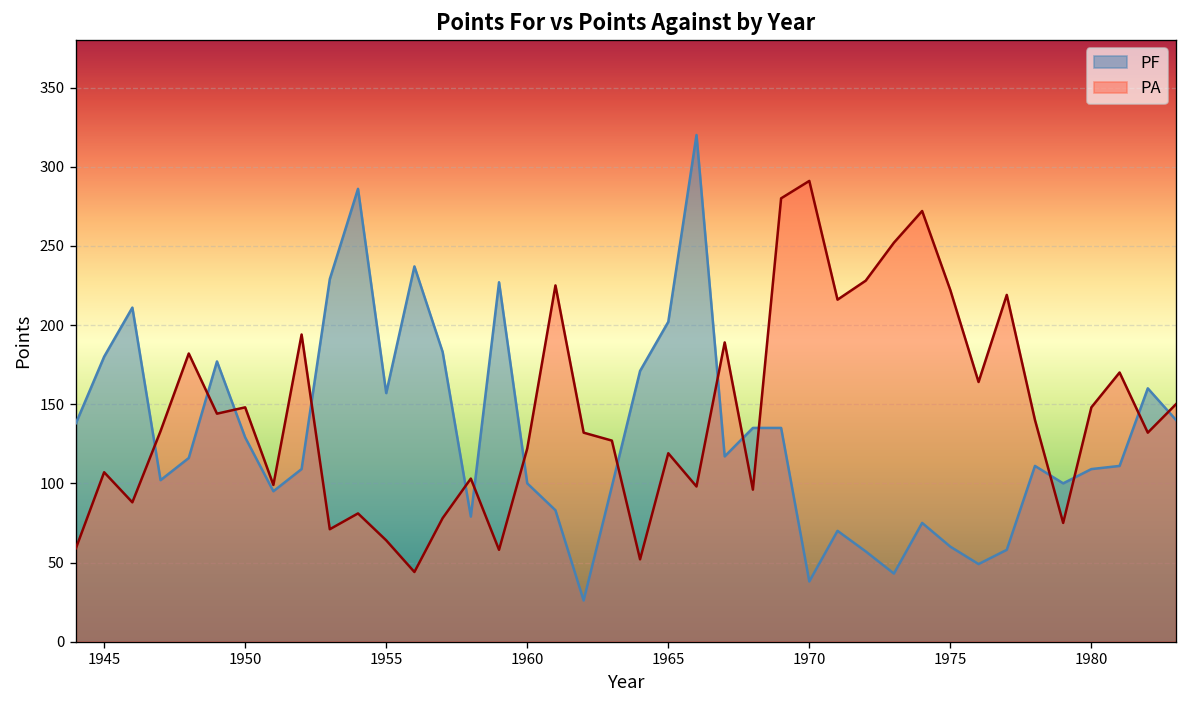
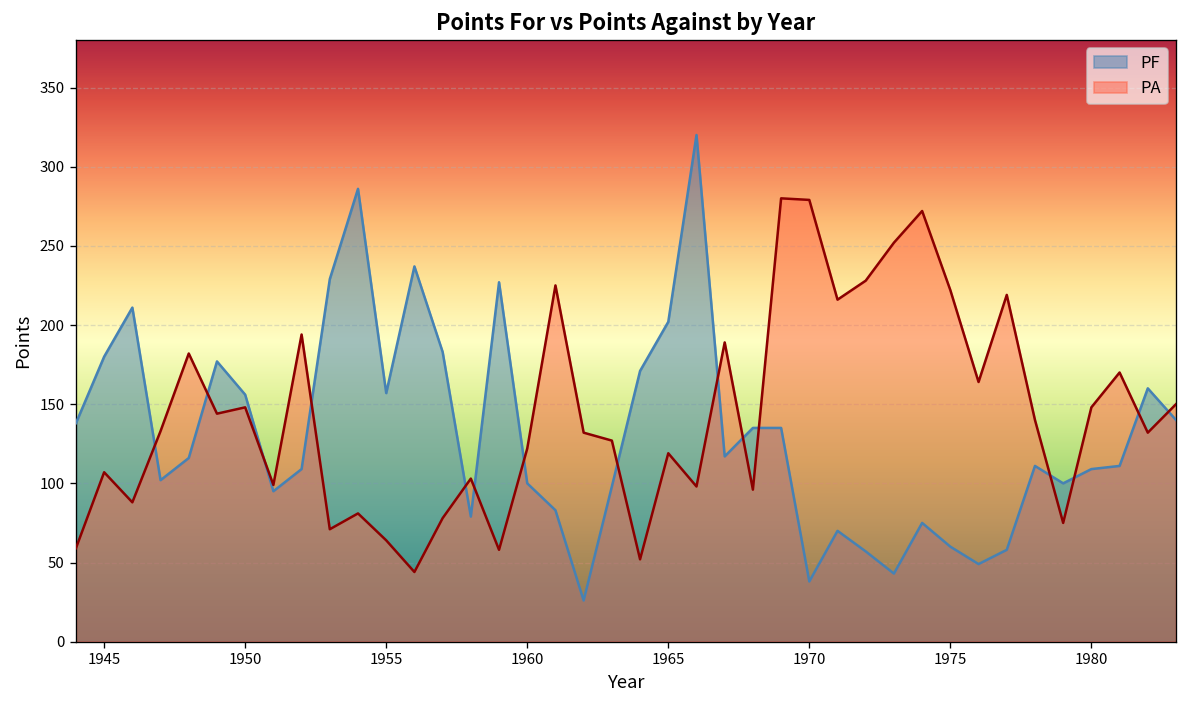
PF, 1950: 129 -> 156
PA, 1970: 291 -> 279
